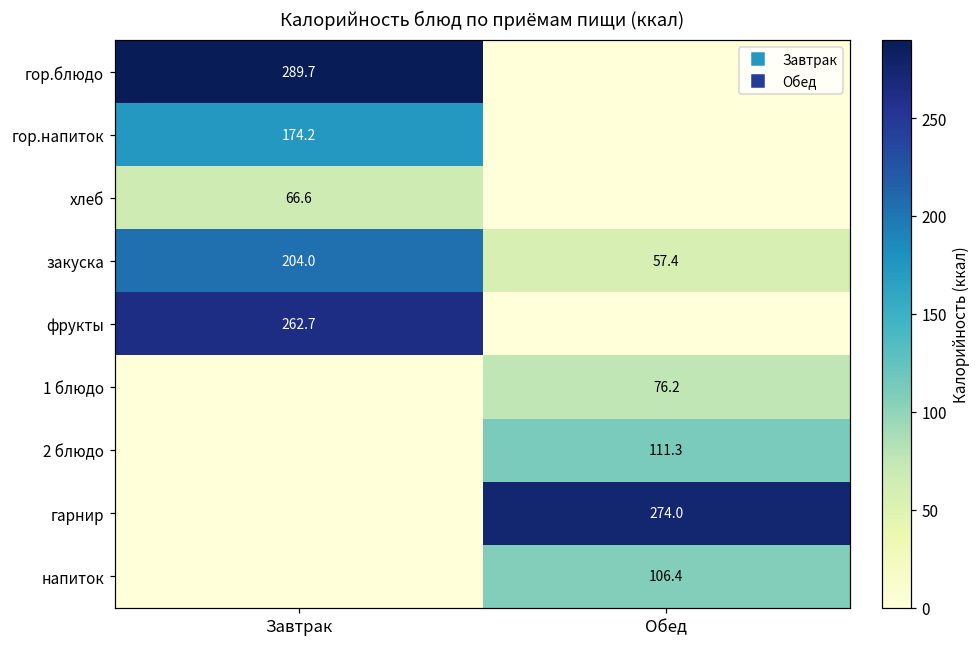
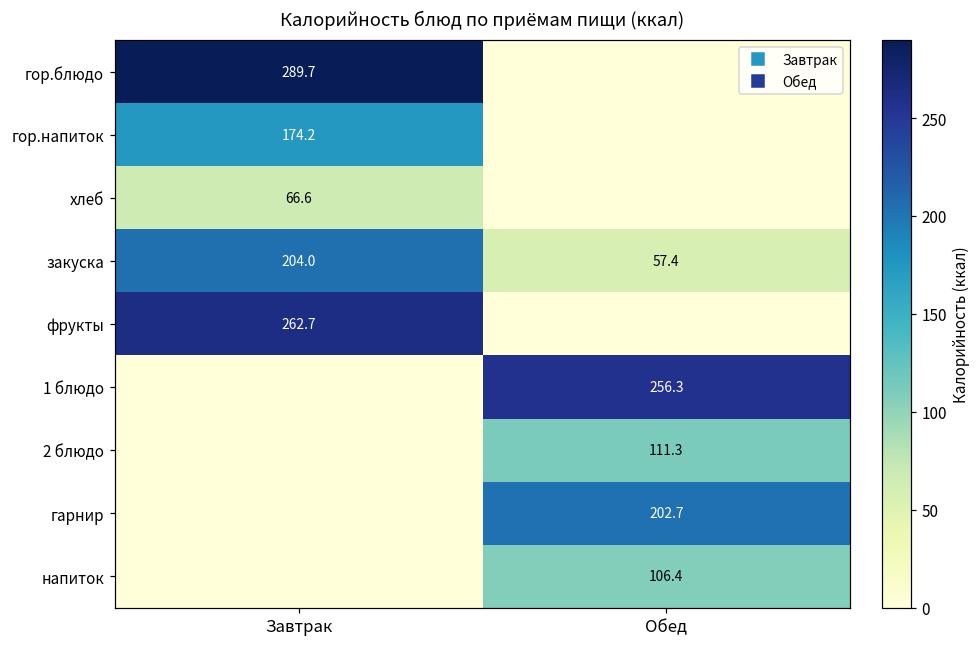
1 блюдо, Обед: 76.2 -> 256.3
гарнир, Обед: 274.0 -> 202.7
